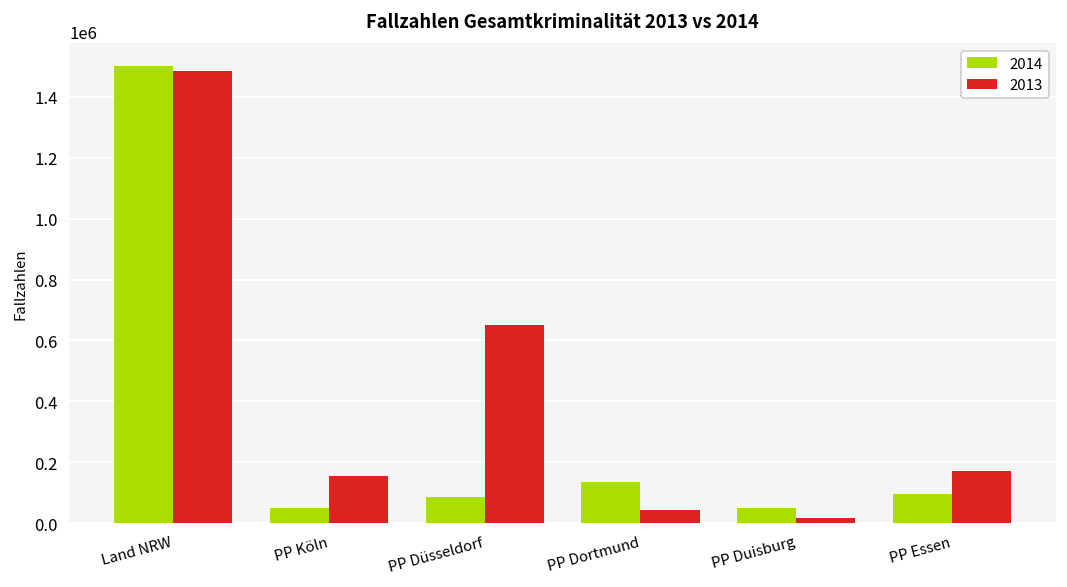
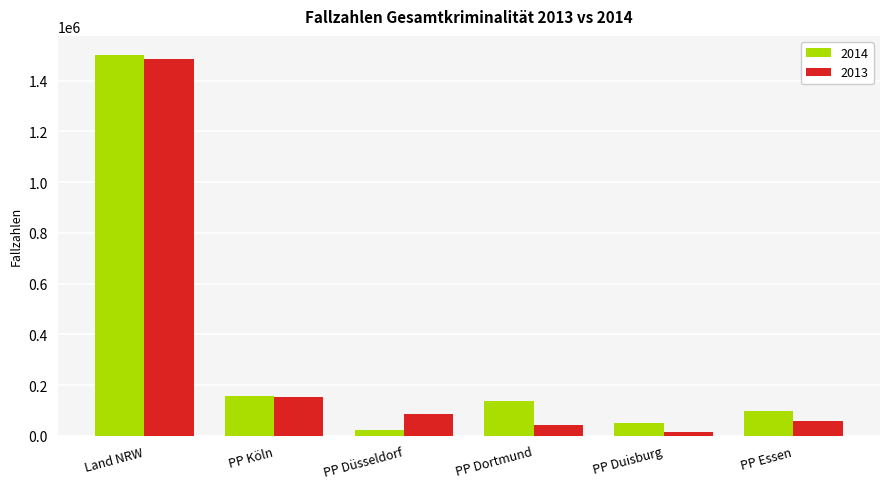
2014, PP Köln: 50000 -> 160000
2014, PP Düsseldorf: 90000 -> 20000
2013, PP Düsseldorf: 650000 -> 90000
2013, PP Essen: 170000 -> 60000
